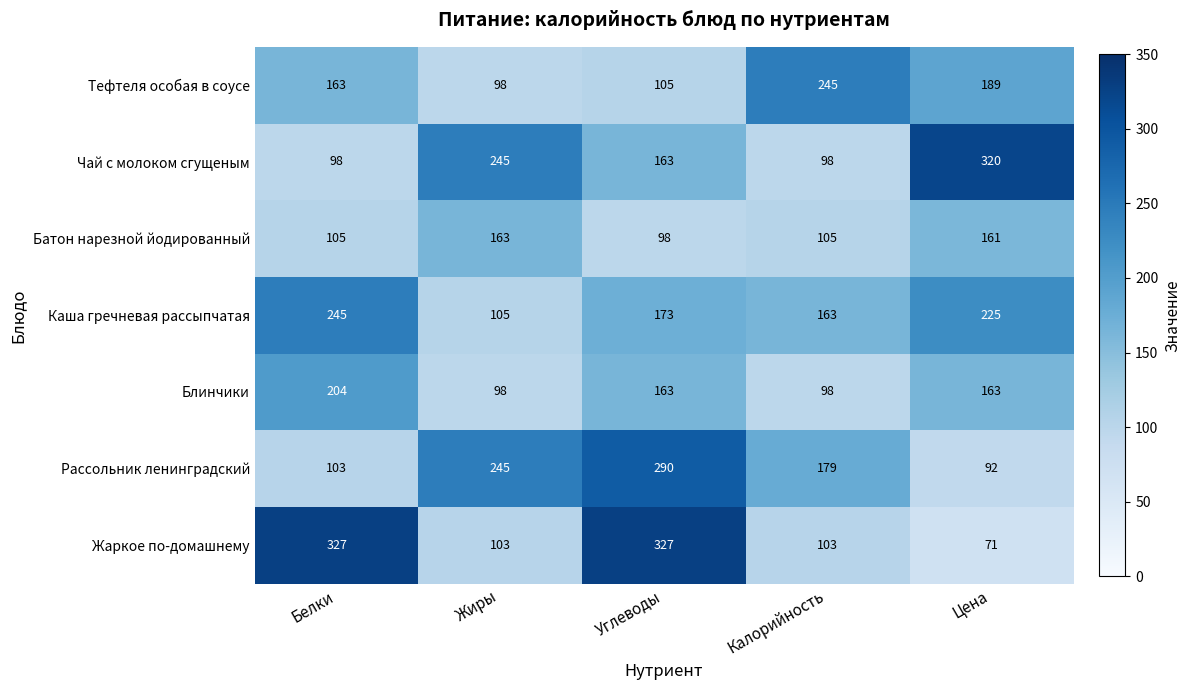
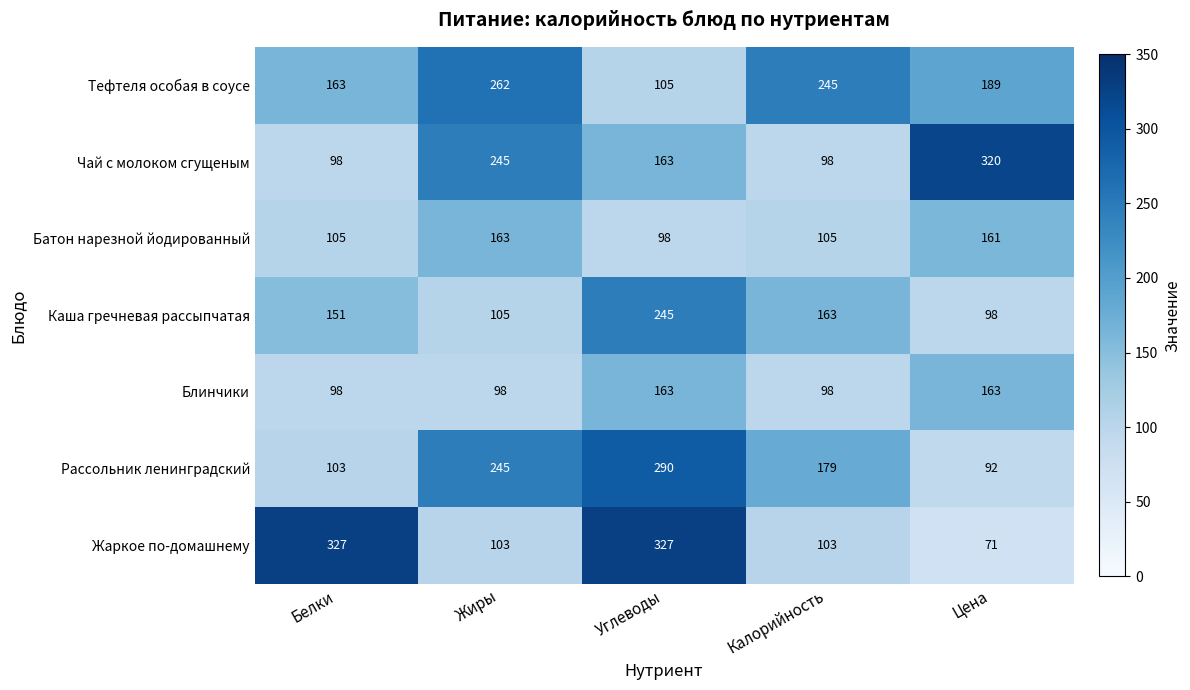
Тефтеля особая в соусе, Жиры: 98 -> 262
Каша гречневая рассыпчатая, Белки: 245 -> 151
Каша гречневая рассыпчатая, Углеводы: 173 -> 245
Каша гречневая рассыпчатая, Цена: 225 -> 98
Блинчики, Белки: 204 -> 98
